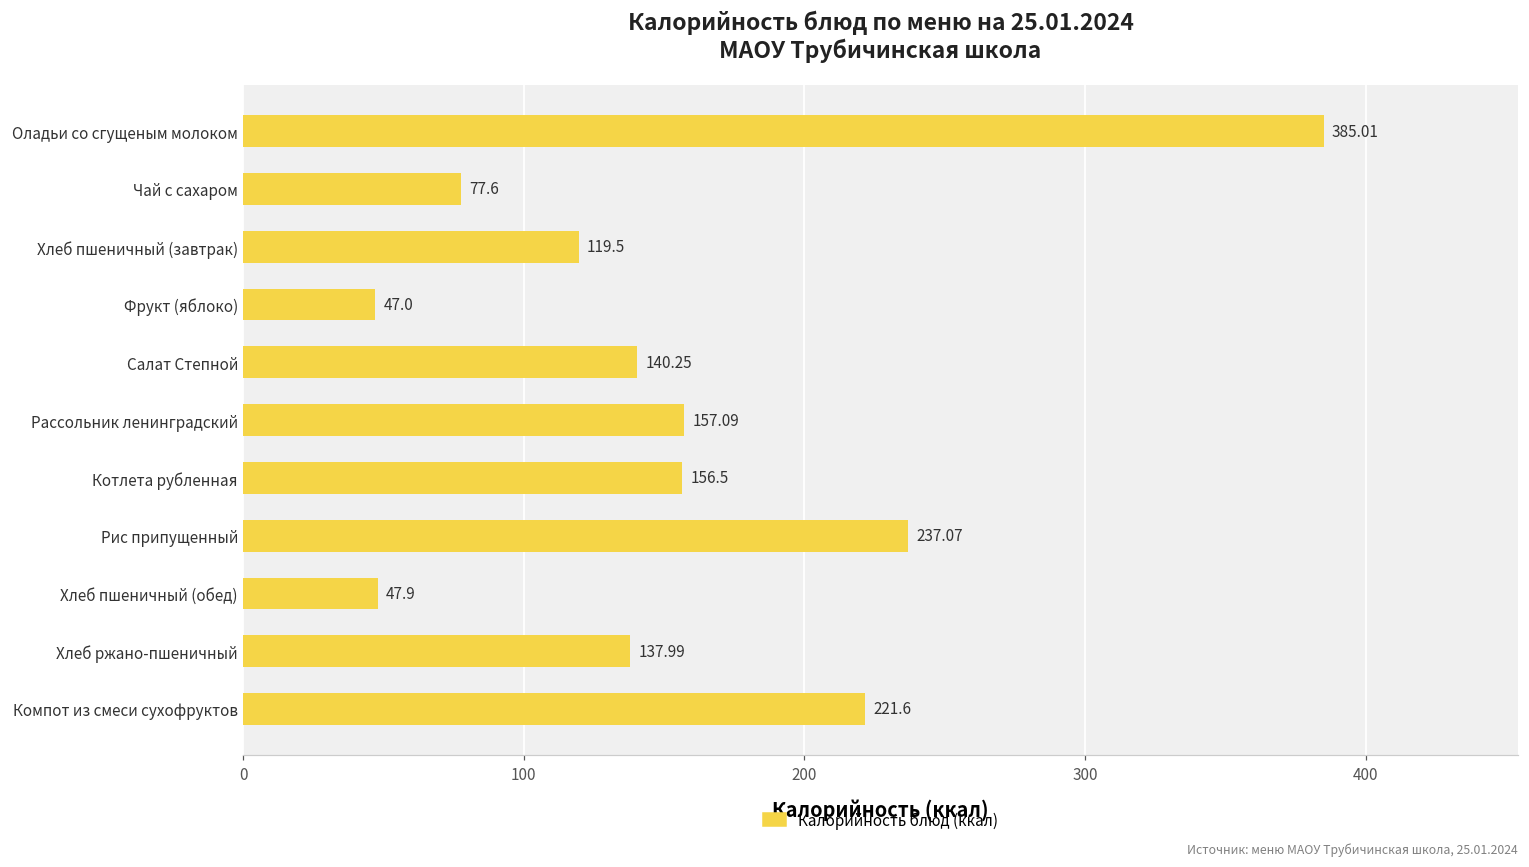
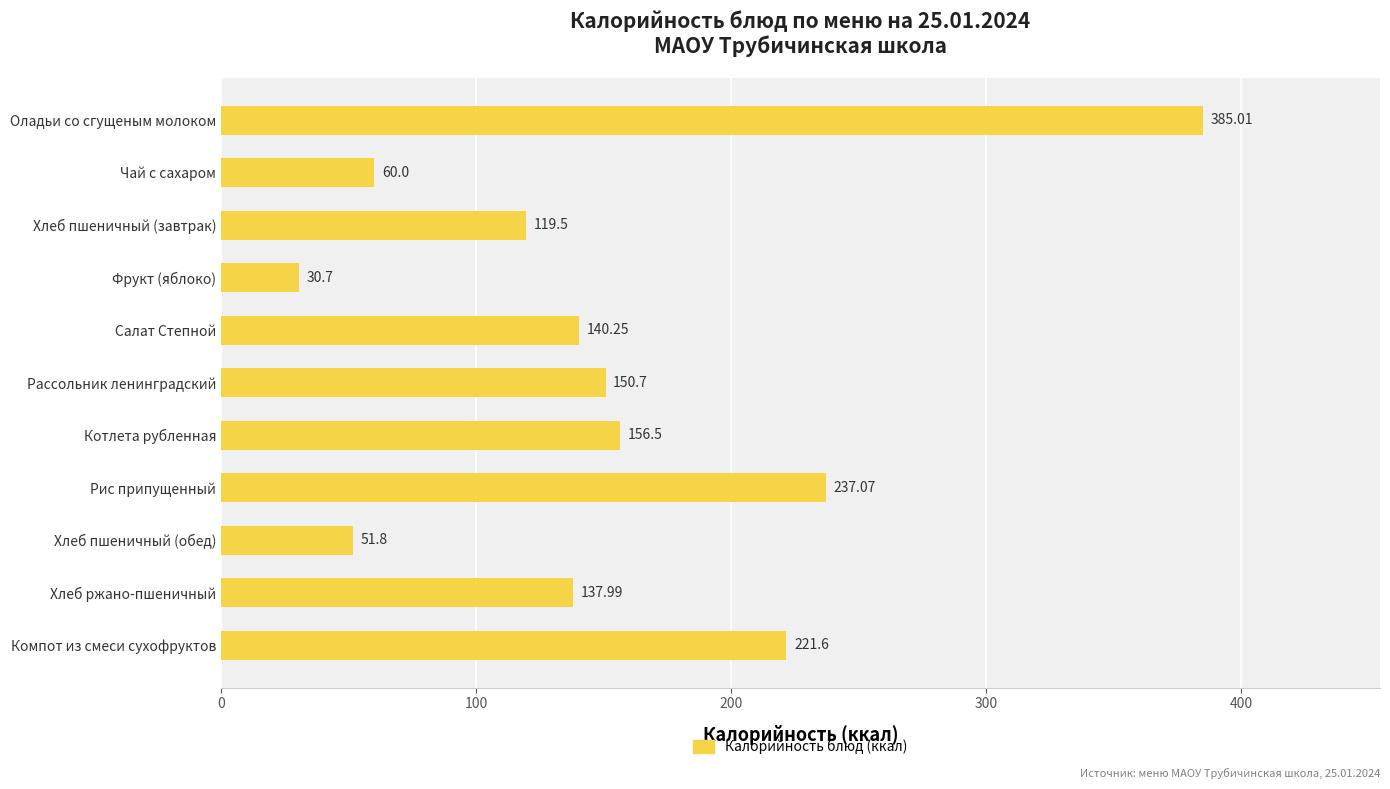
Чай с сахаром: 77.6 -> 60.0
Фрукт (яблоко): 47.0 -> 30.7
Рассольник ленинградский: 157.09 -> 150.7
Хлеб пшеничный (обед): 47.9 -> 51.8
